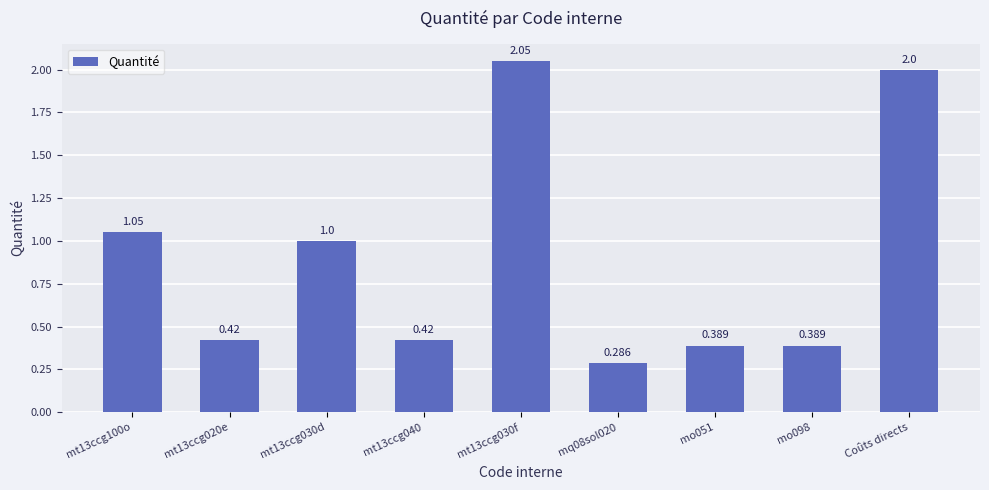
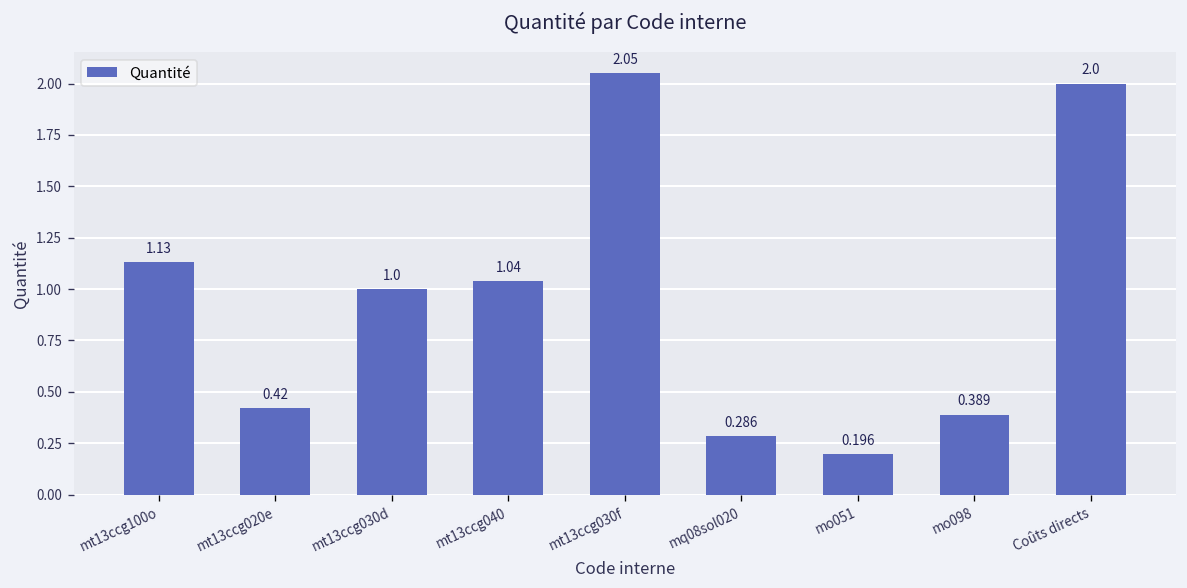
mt13ccg100o: 1.05 -> 1.13
mt13ccg040: 0.42 -> 1.04
mo051: 0.389 -> 0.196
